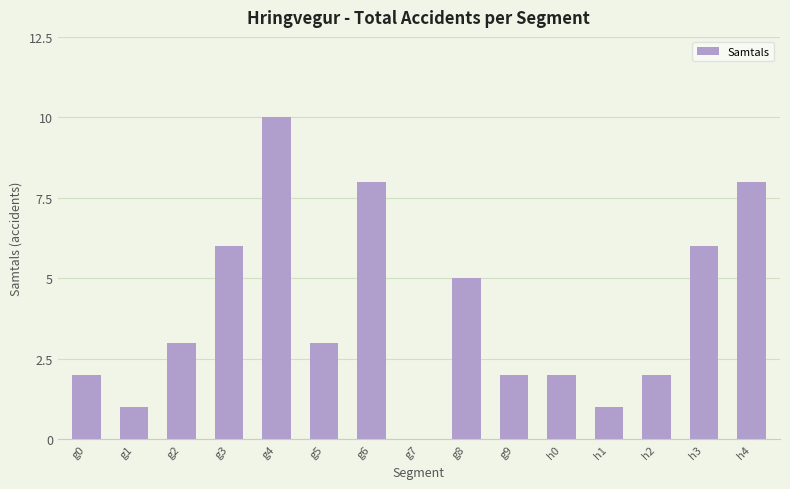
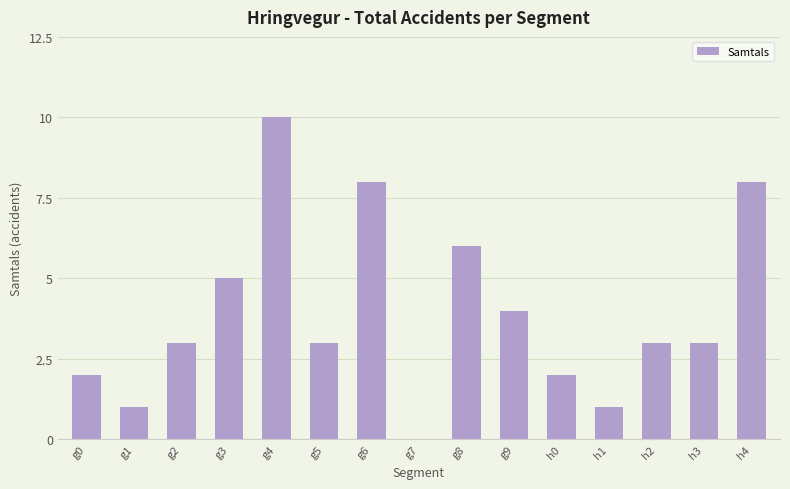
g3: 6 -> 5
g8: 5 -> 6
g9: 2 -> 4
h2: 2 -> 3
h3: 6 -> 3
